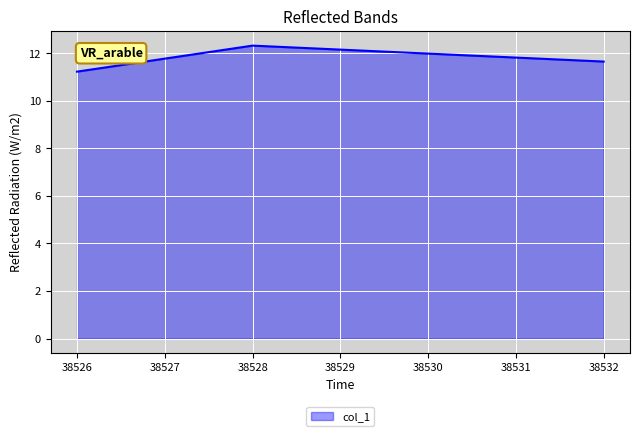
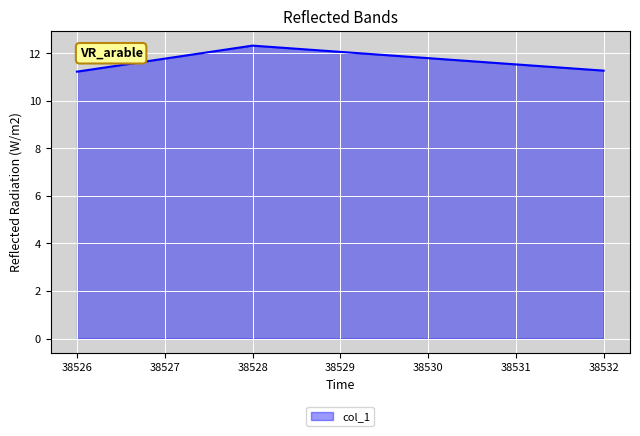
38532: 11.7 -> 11.3
